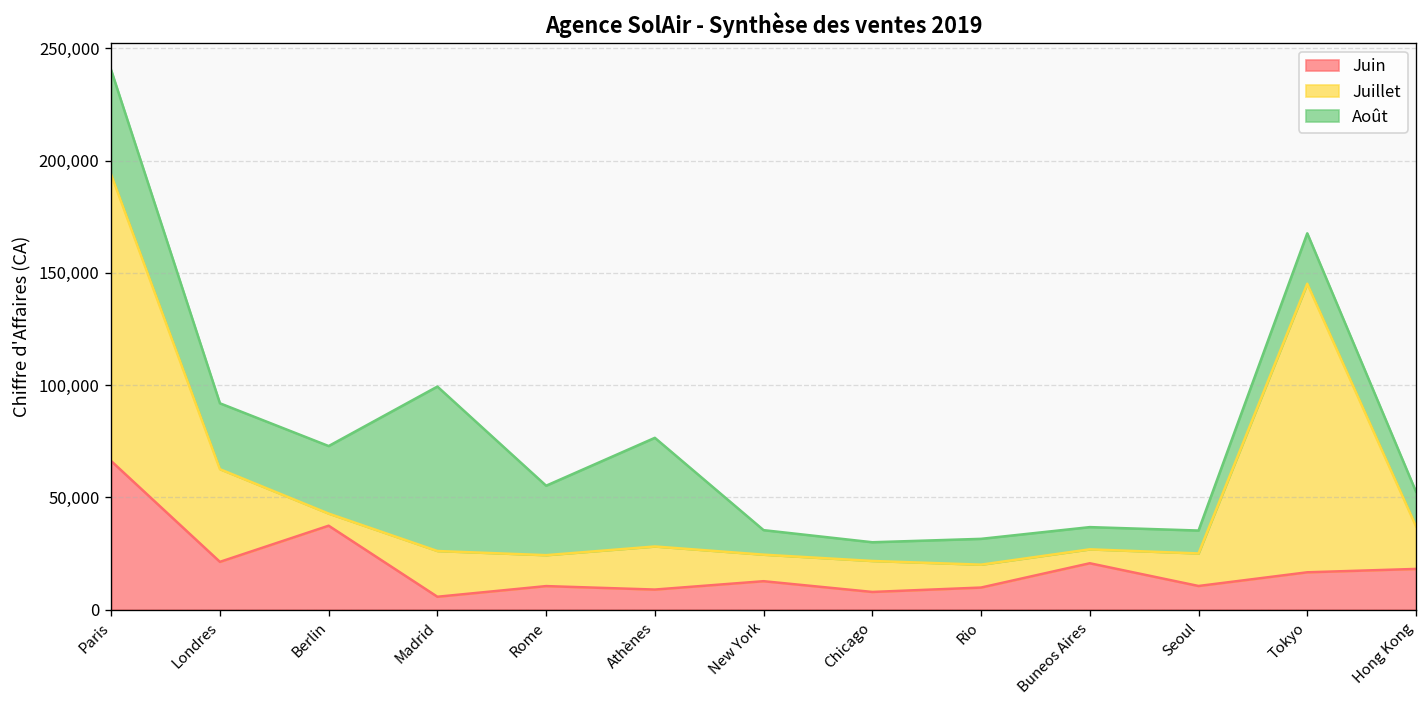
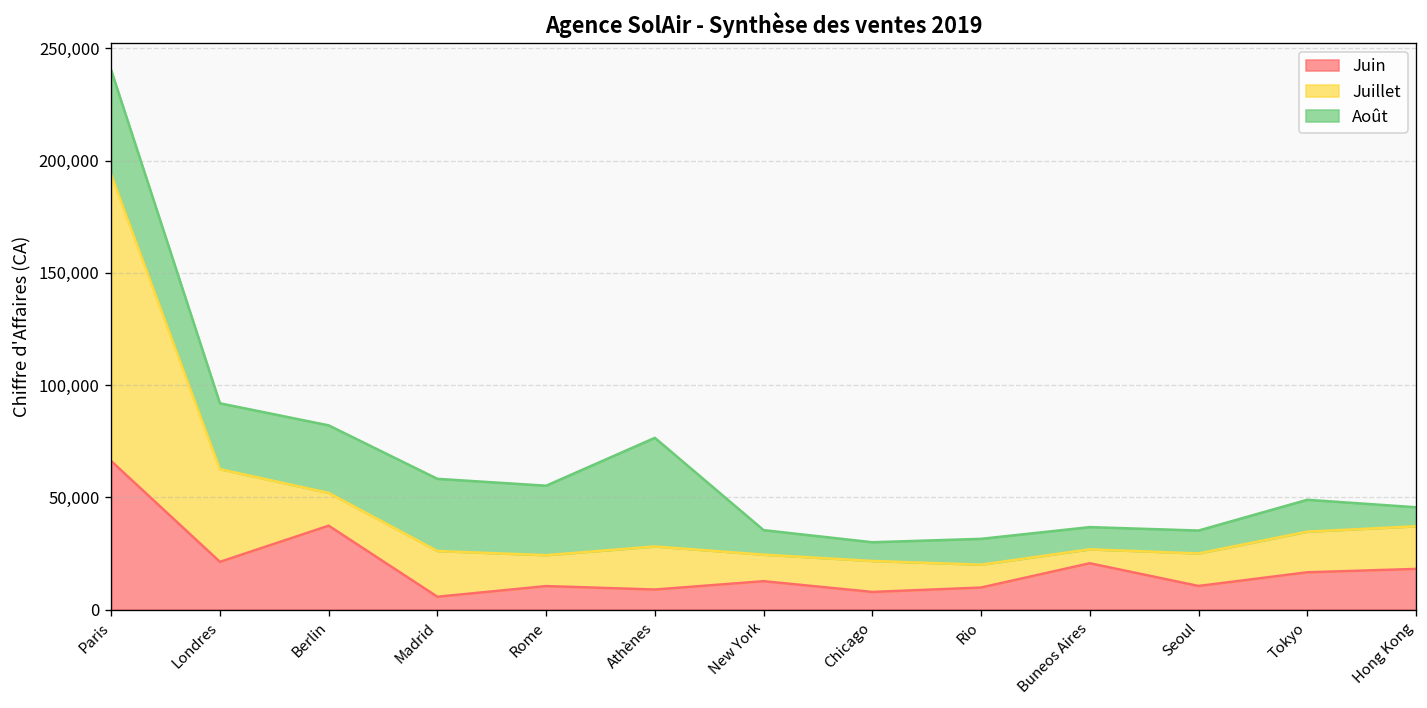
Juillet, Berlin: 5,000 -> 15,000
Août, Madrid: 73,000 -> 32,000
Juillet, Tokyo: 129,000 -> 18,000
Août, Tokyo: 22,000 -> 14,000
Août, Hong Kong: 15,000 -> 8,000
